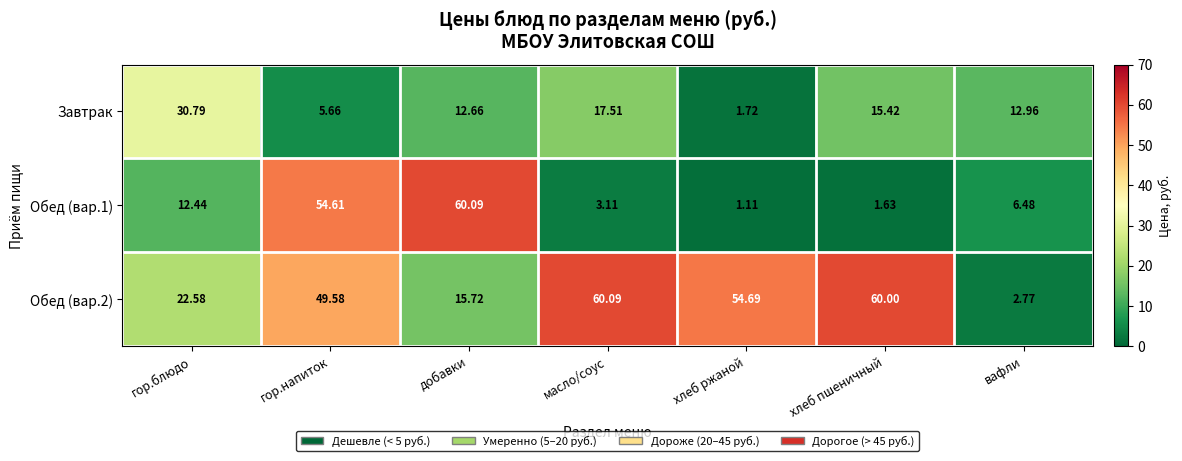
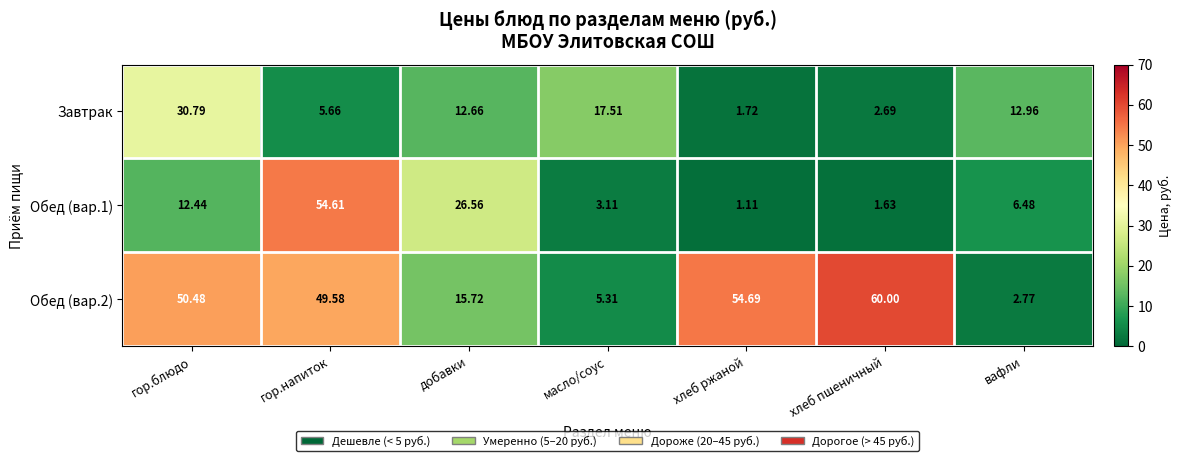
Завтрак, хлеб пшеничный: 15.42 -> 2.69
Обед (вар.1), добавки: 60.09 -> 26.56
Обед (вар.2), гор.блюдо: 22.58 -> 50.48
Обед (вар.2), масло/соус: 60.09 -> 5.31
